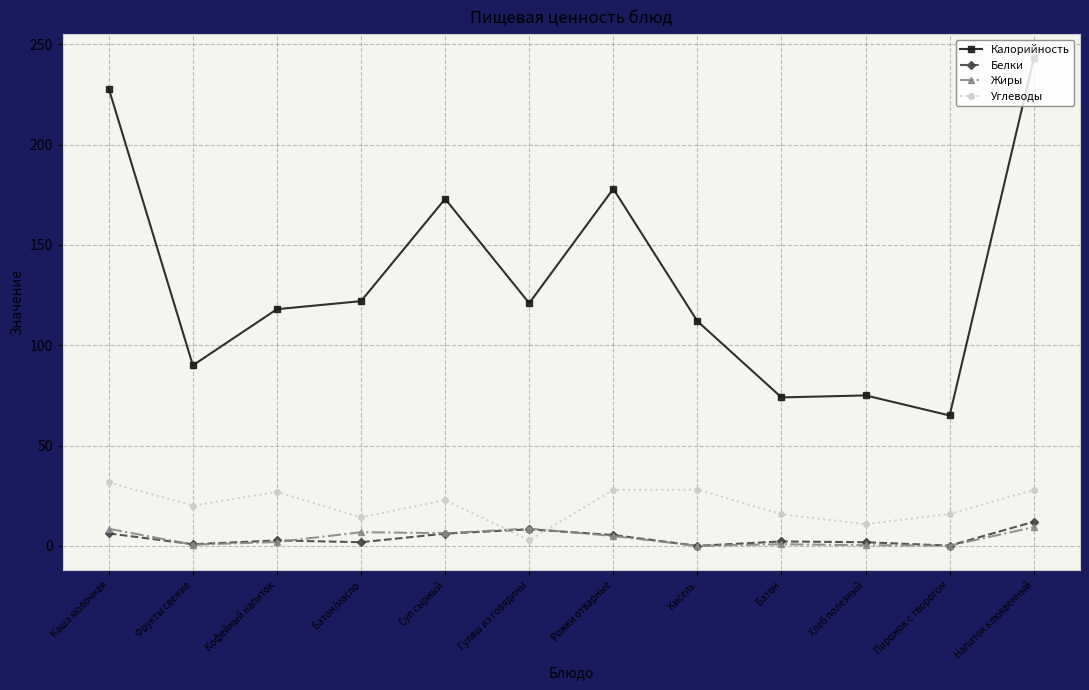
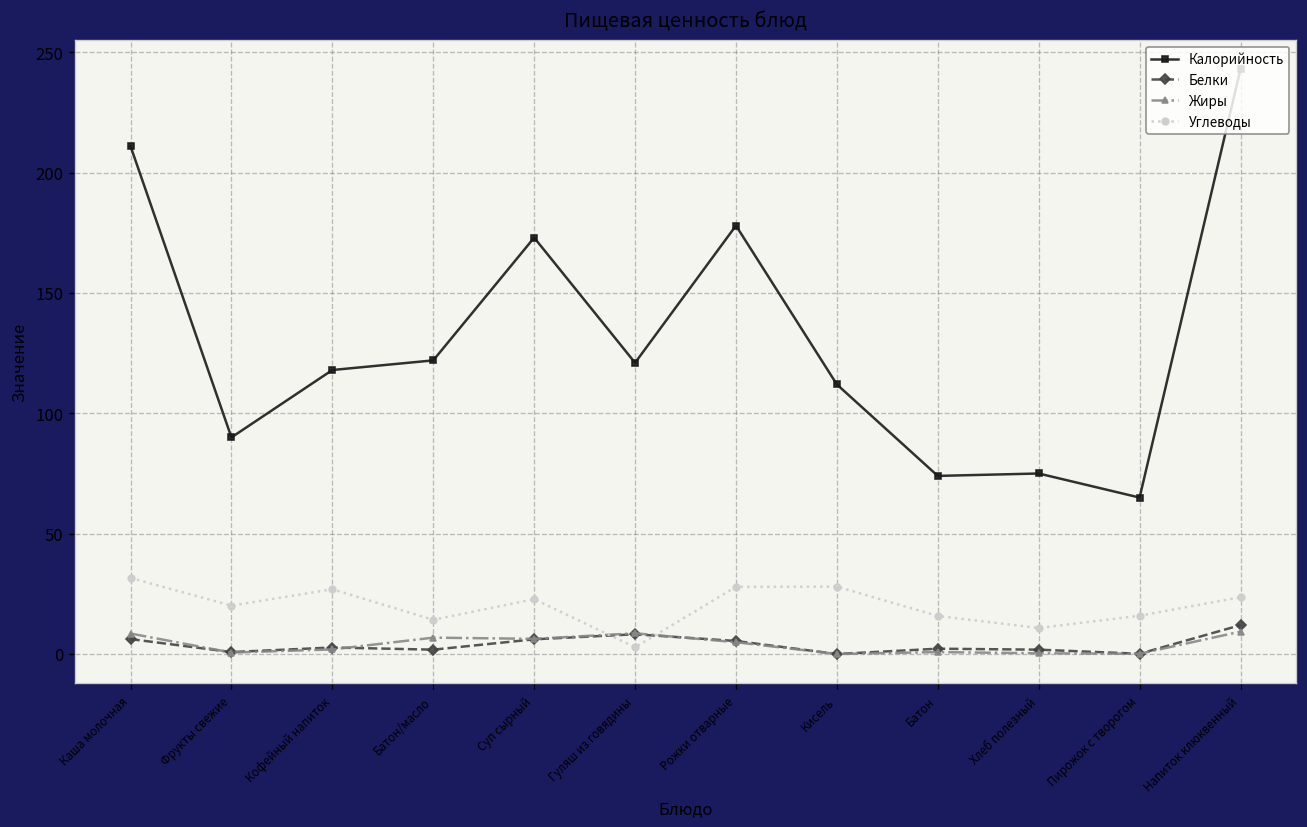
Калорийность, Каша молочная: 228 -> 211
Углеводы, Напиток клюквенный: 28 -> 24
